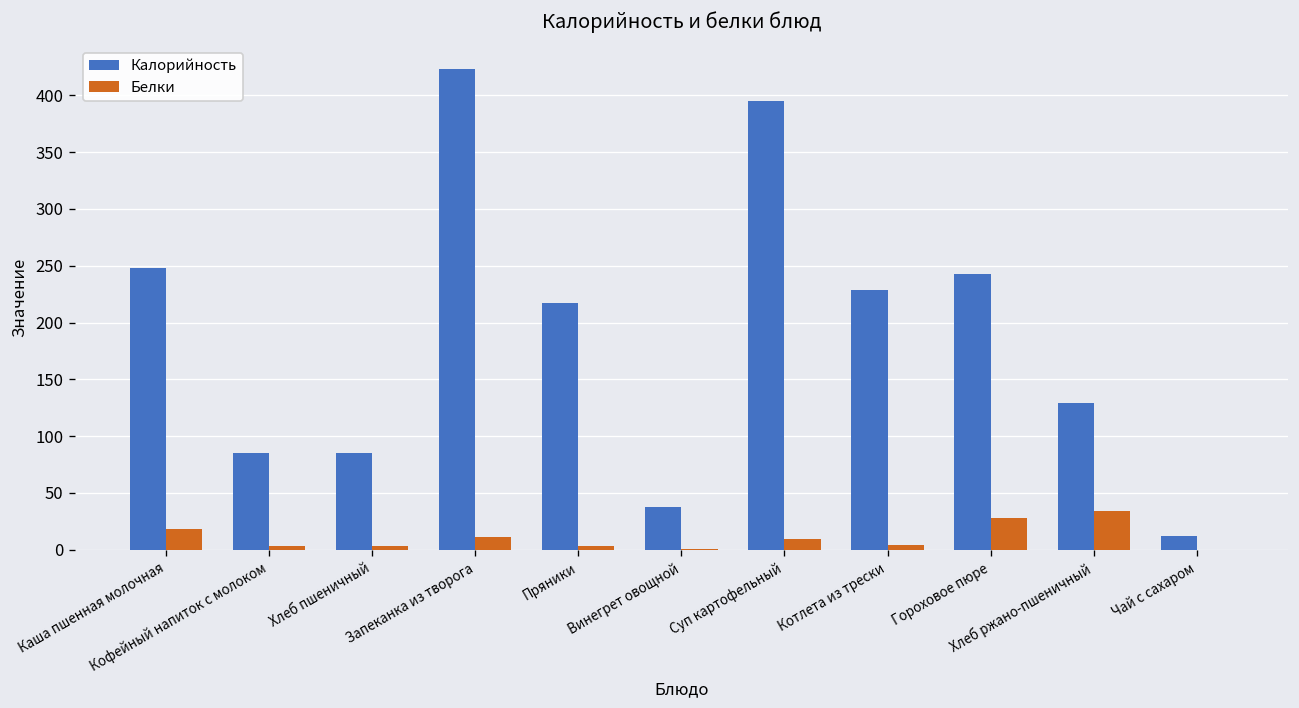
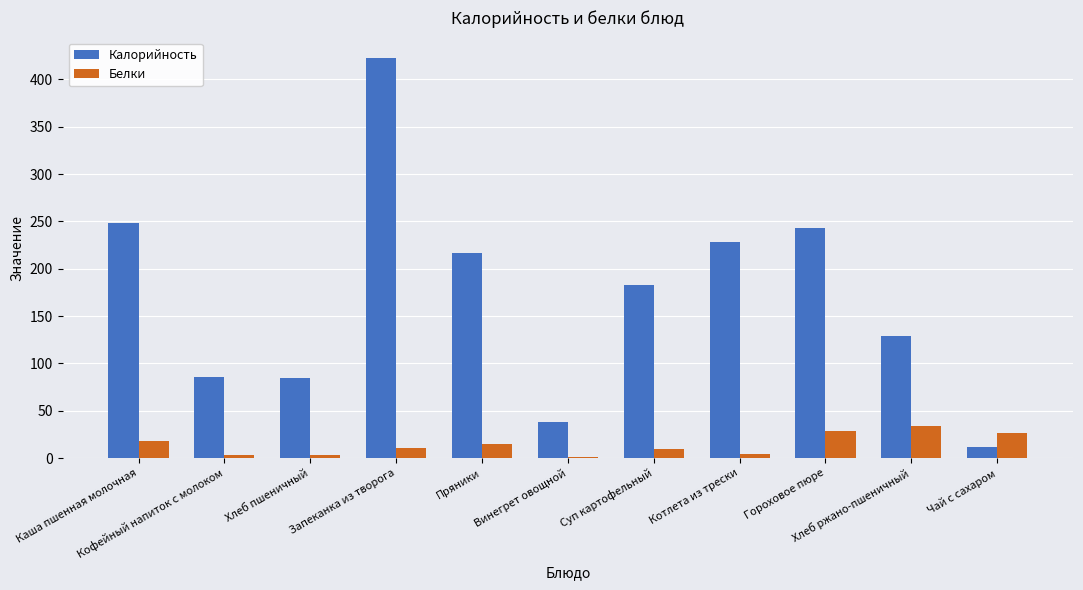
Белки, Пряники: 0 -> 20
Калорийность, Суп картофельный: 400 -> 180
Белки, Чай с сахаром: 0 -> 30
